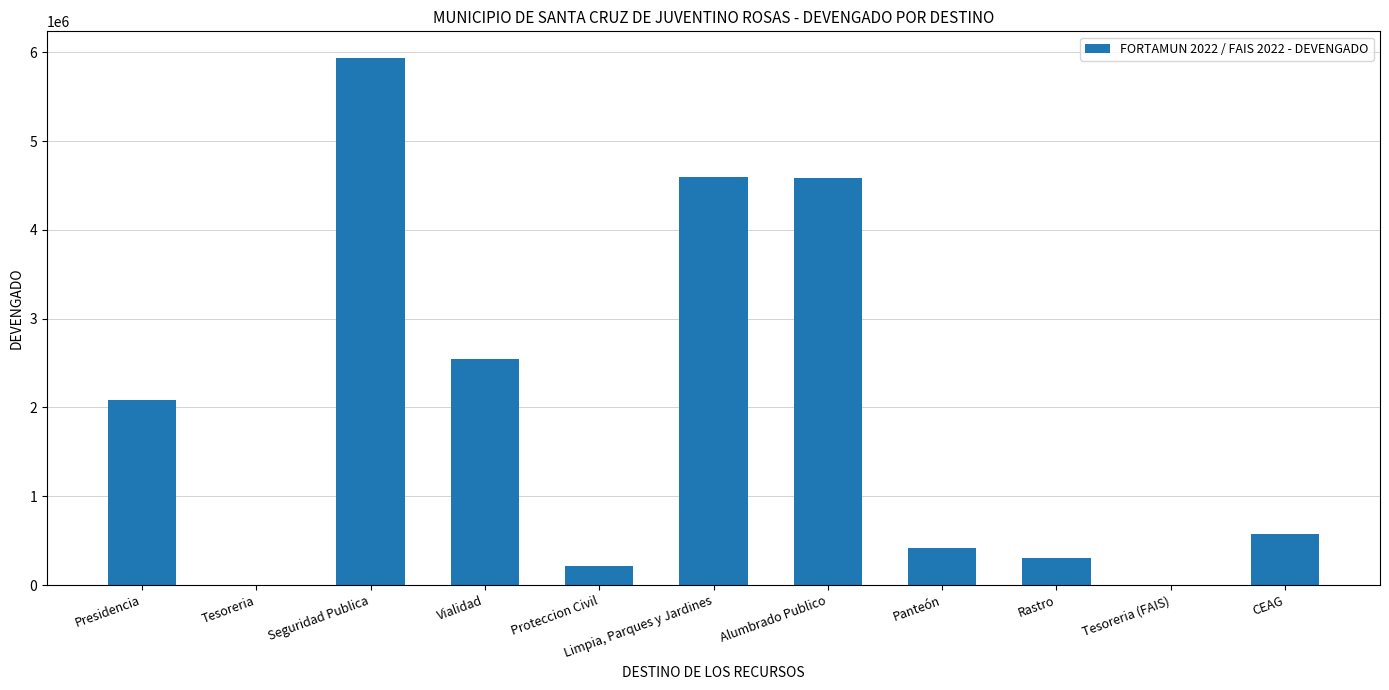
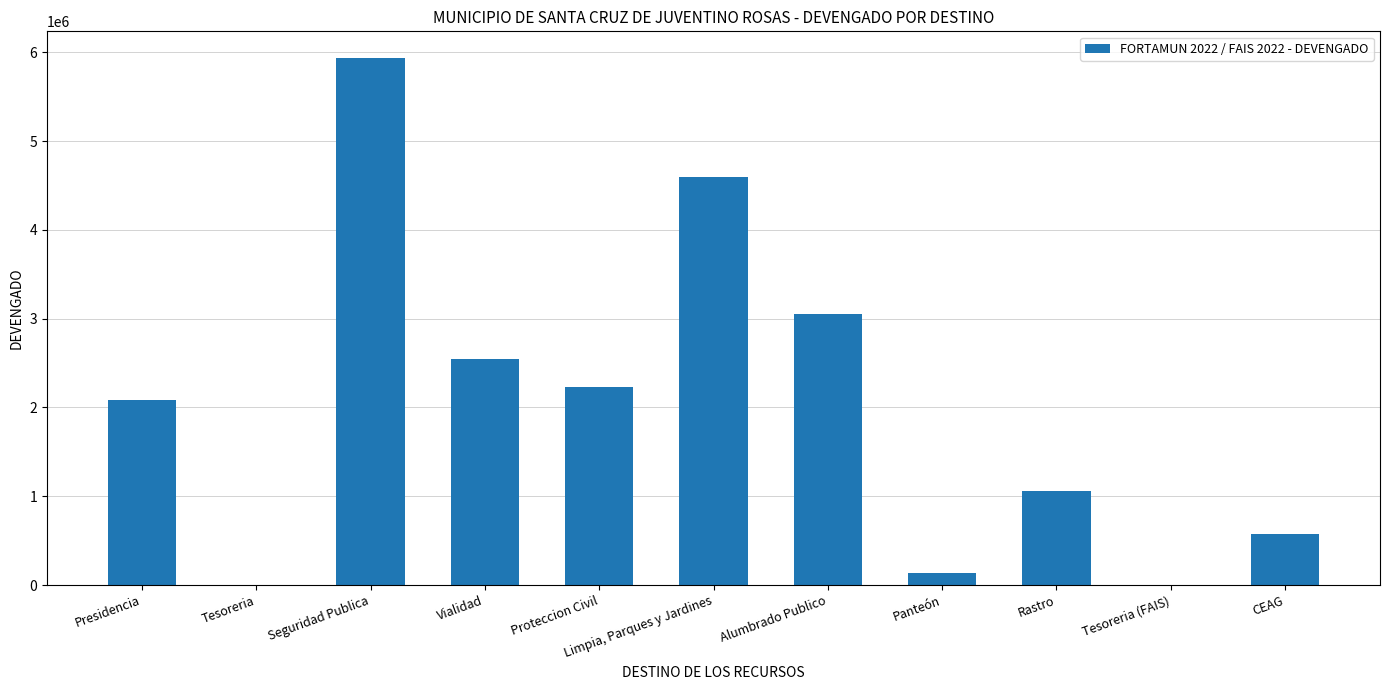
Proteccion Civil: 200000 -> 2200000
Alumbrado Publico: 4600000 -> 3100000
Panteón: 400000 -> 100000
Rastro: 300000 -> 1100000
